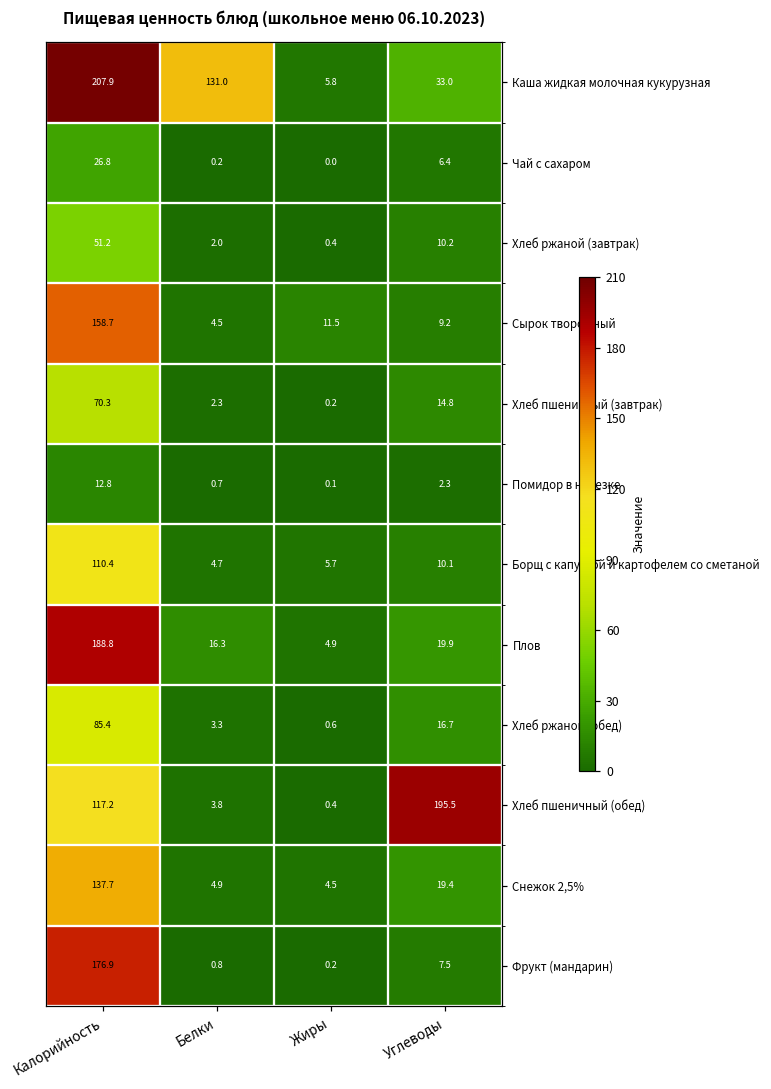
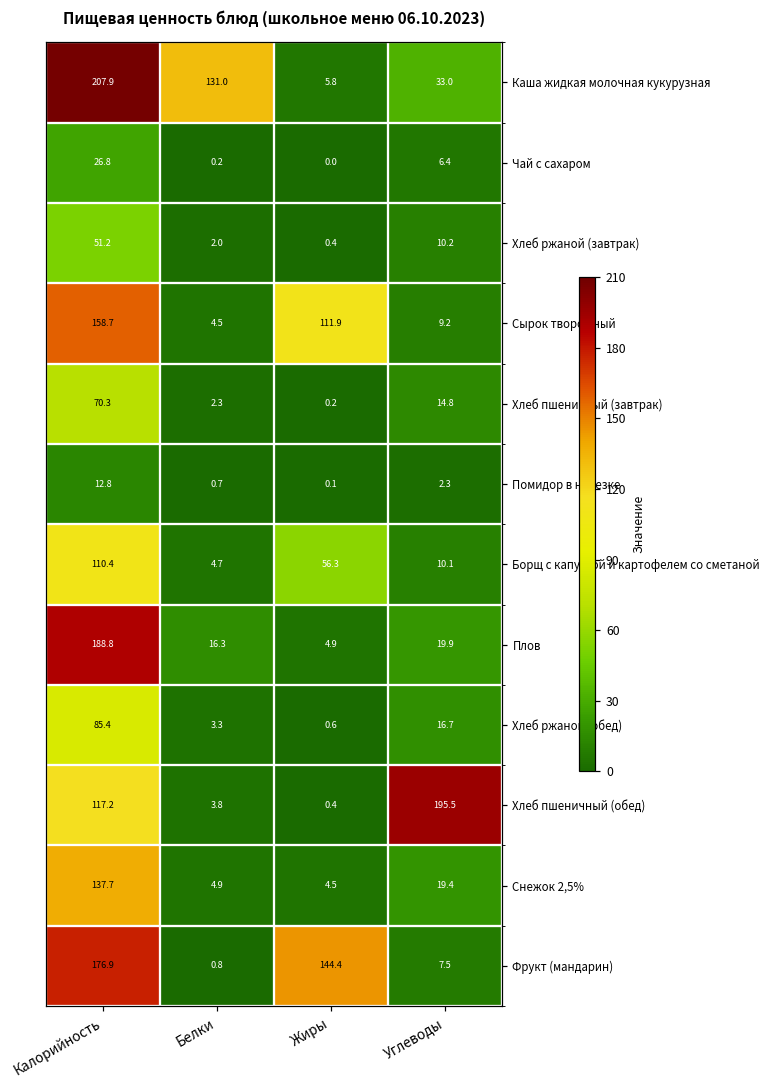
Сырок творожный, Жиры: 11.5 -> 111.9
Борщ с капустой и картофелем со сметаной, Жиры: 5.7 -> 56.3
Фрукт (мандарин), Жиры: 0.2 -> 144.4
